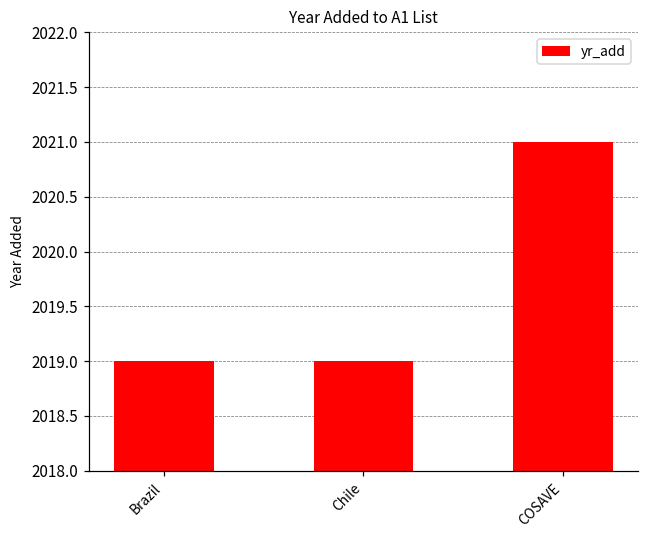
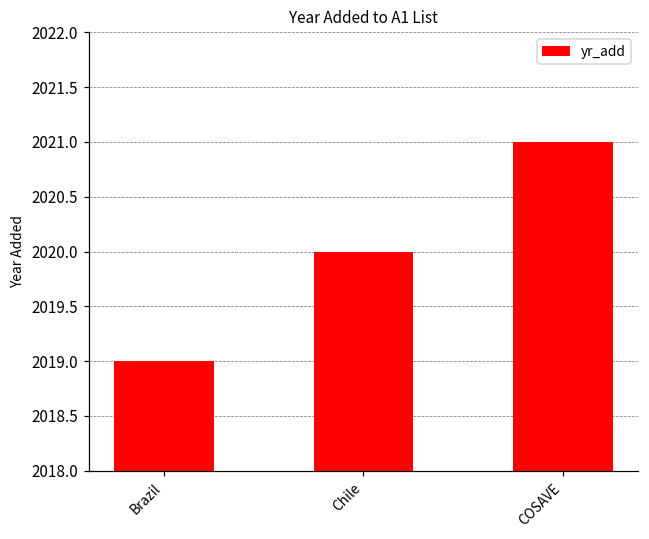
Chile: 2019 -> 2020
